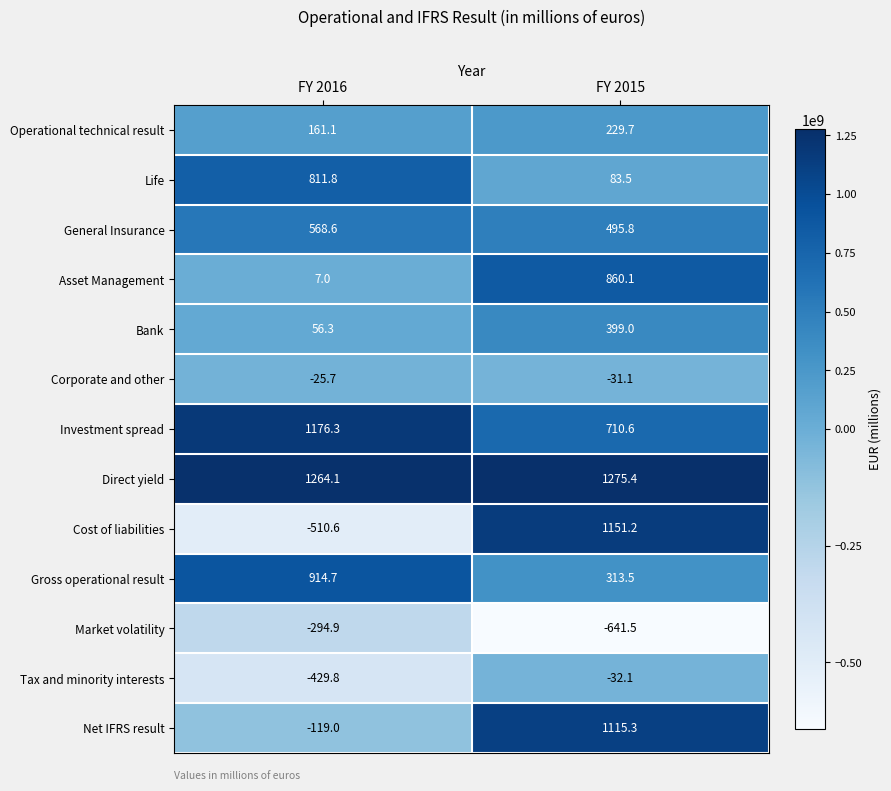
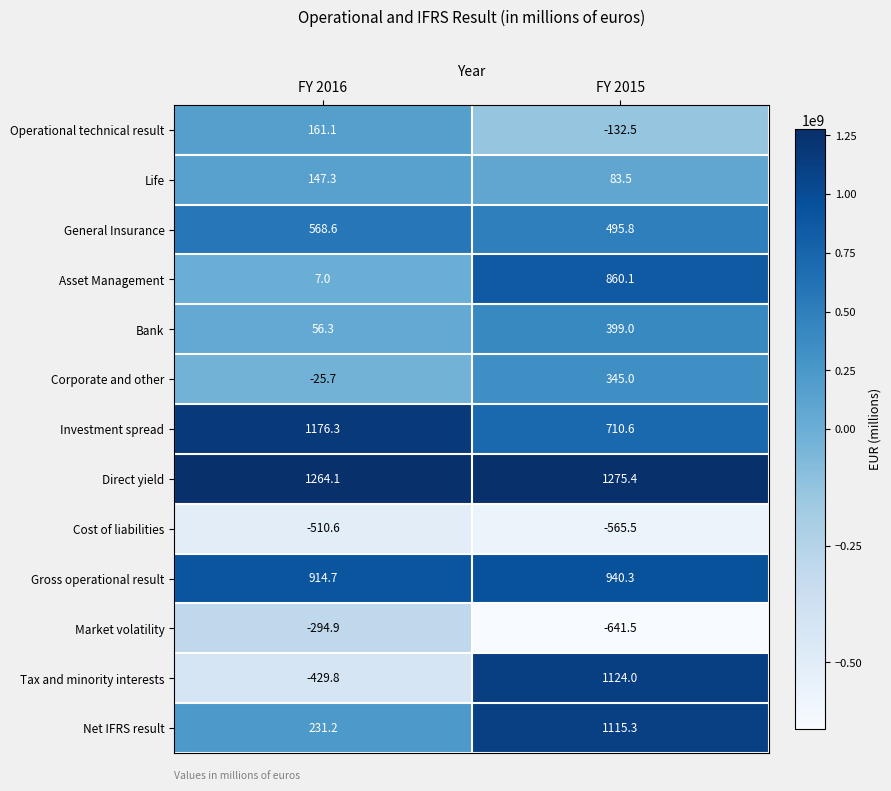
Operational technical result, FY 2015: 229.7 -> -132.5
Life, FY 2016: 811.8 -> 147.3
Corporate and other, FY 2015: -31.1 -> 345.0
Cost of liabilities, FY 2015: 1151.2 -> -565.5
Gross operational result, FY 2015: 313.5 -> 940.3
Tax and minority interests, FY 2015: -32.1 -> 1124.0
Net IFRS result, FY 2016: -119.0 -> 231.2
